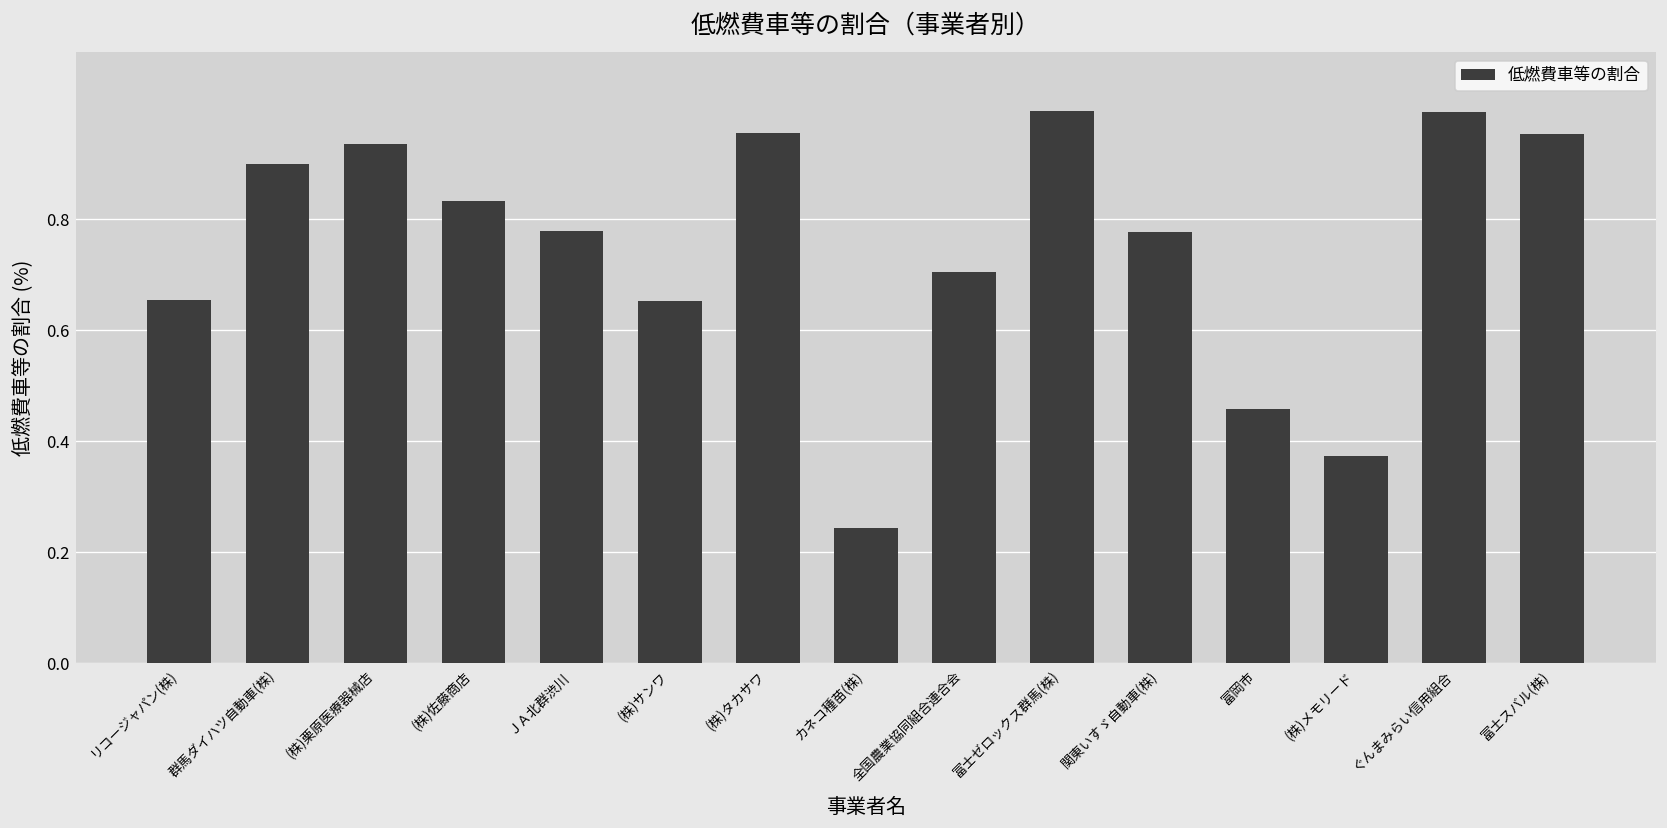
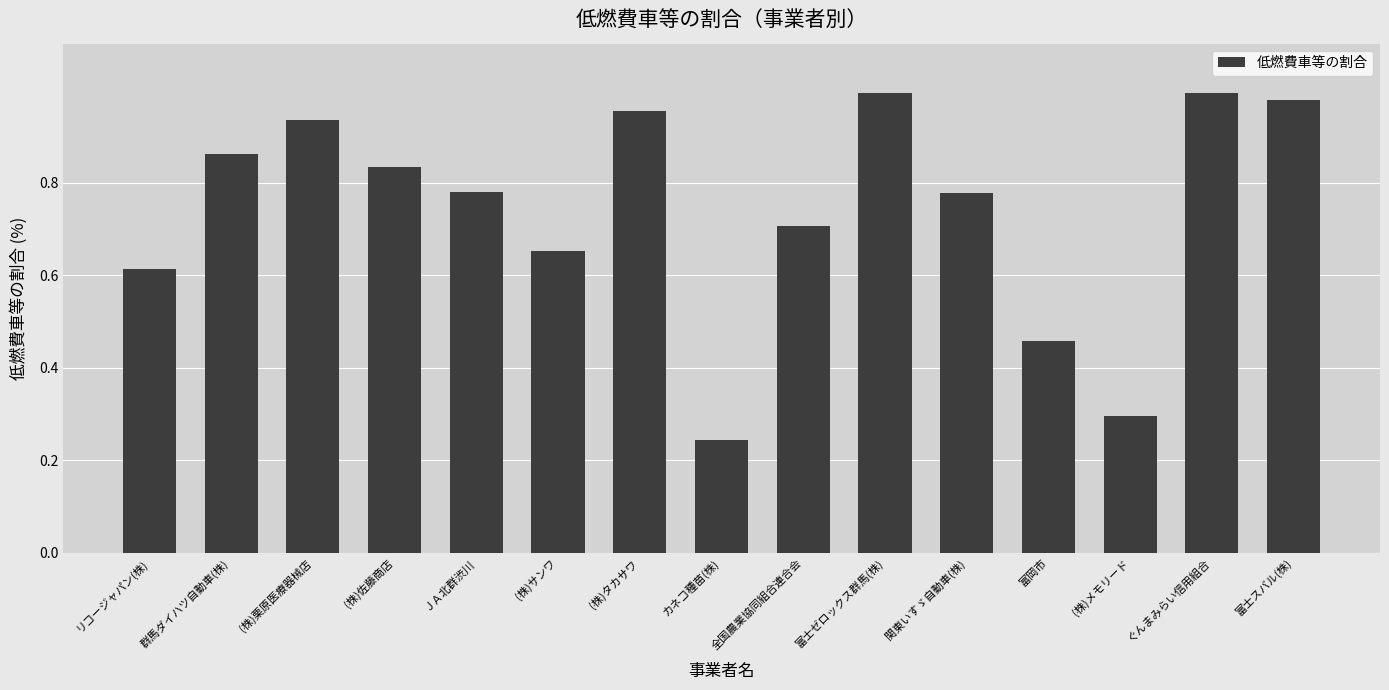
リコージャパン(株): 0.66 -> 0.61
群馬ダイハツ自動車(株): 0.90 -> 0.86
(株)メモリード: 0.37 -> 0.30
富士スバル(株): 0.95 -> 0.98
